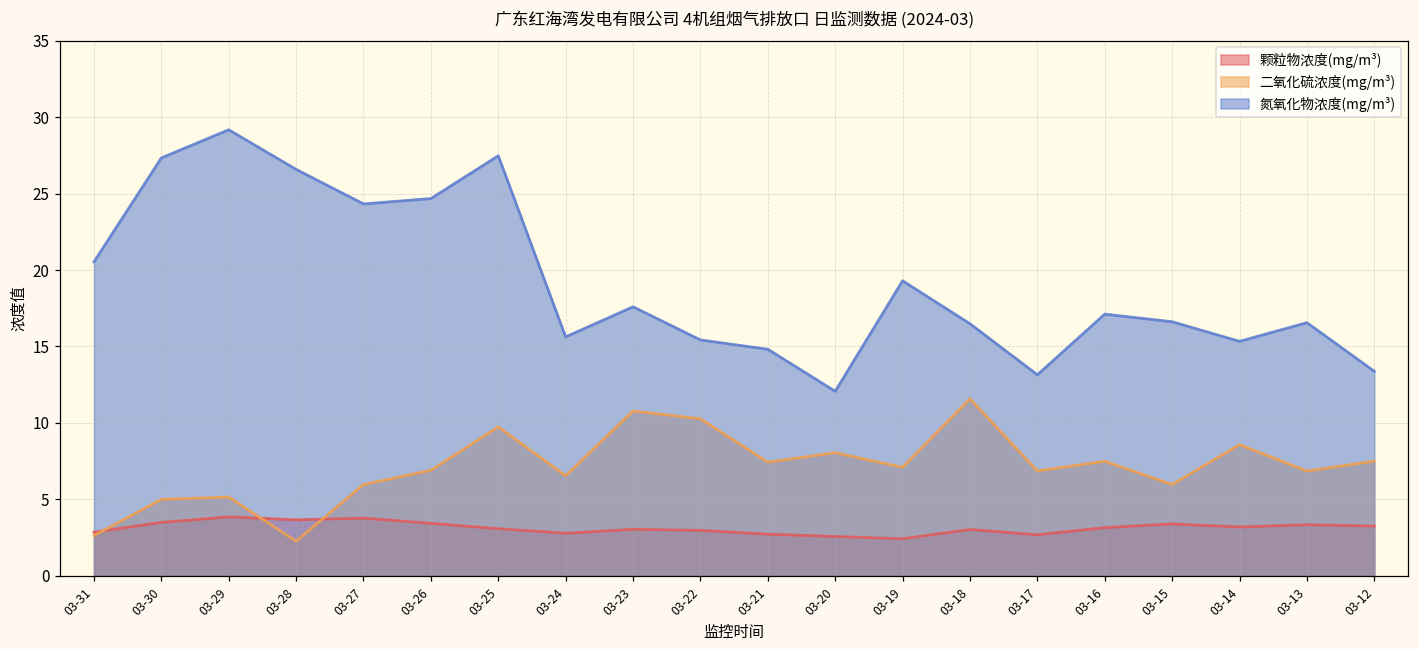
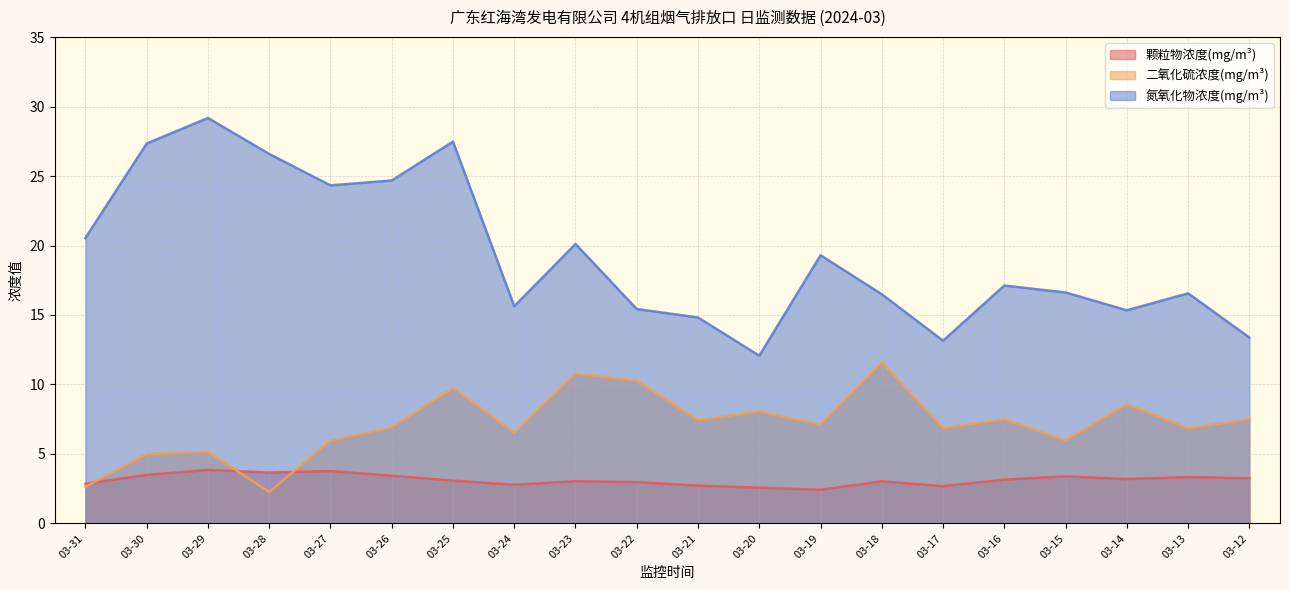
氮氧化物浓度(mg/m³), 03-23: 17.6 -> 20.1
